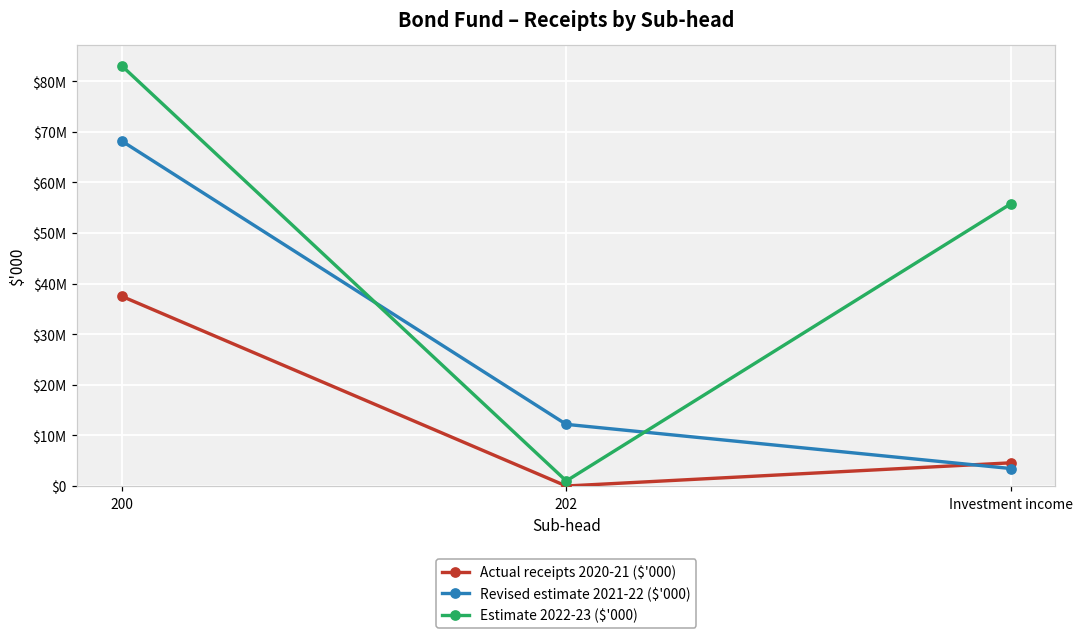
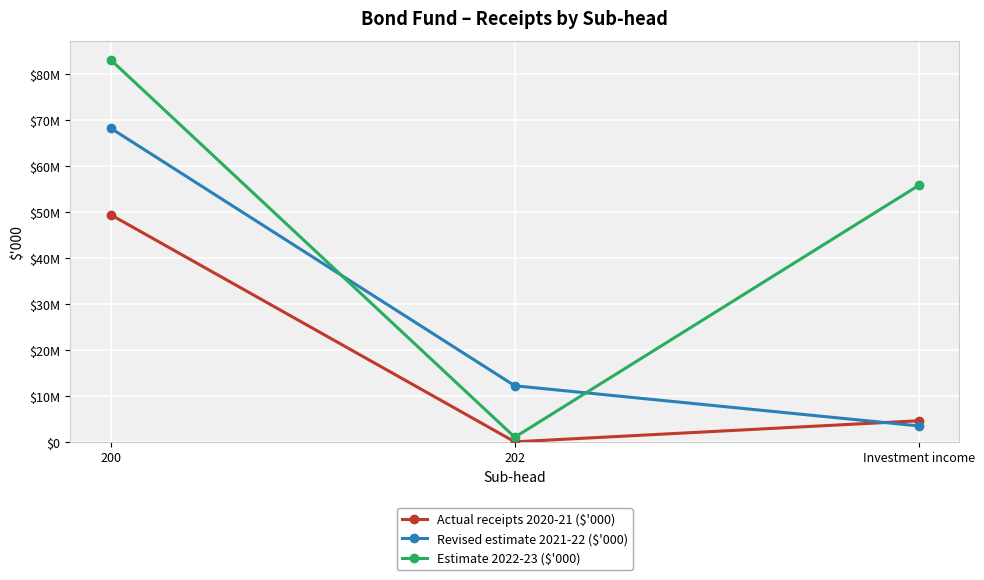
Actual receipts 2020-21 ($'000), 200: $37000000 -> $49000000
